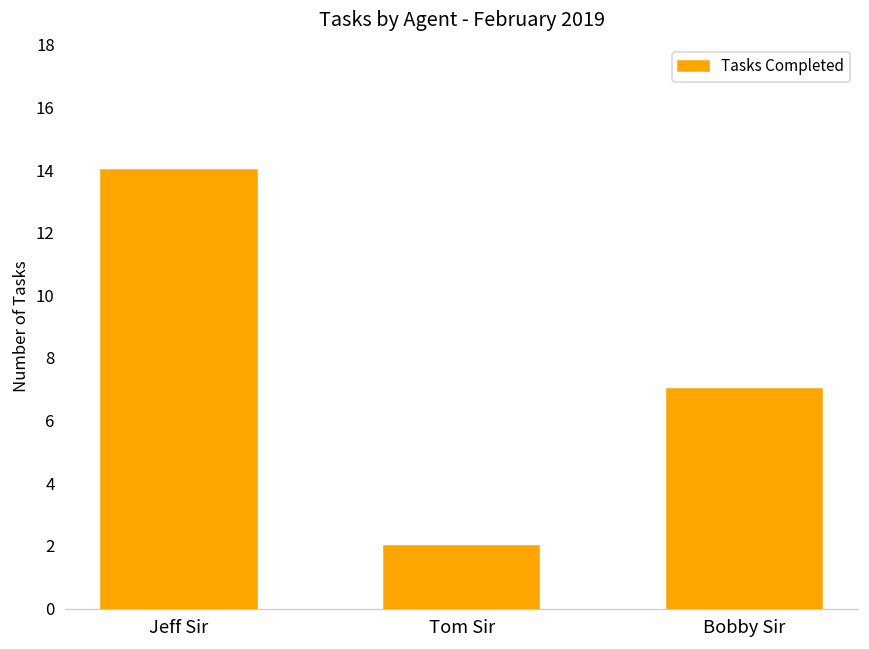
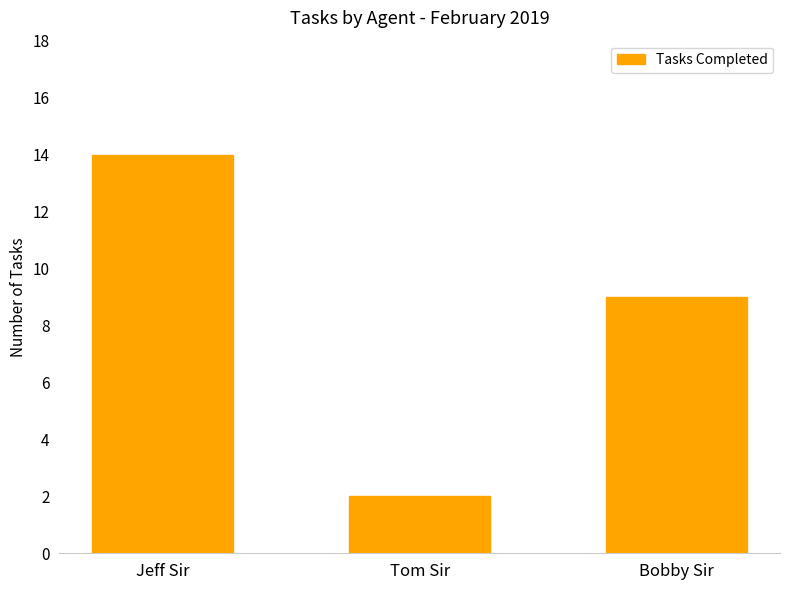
Bobby Sir: 7 -> 9
